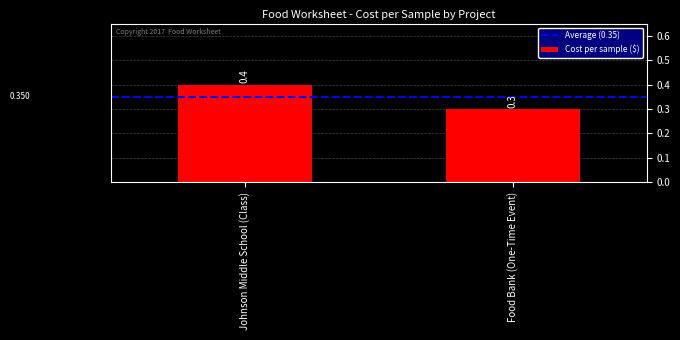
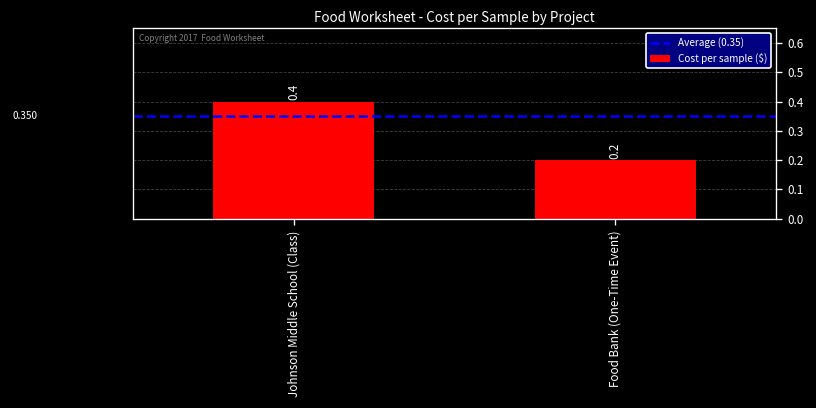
Food Bank (One-Time Event): 0.3 -> 0.2
